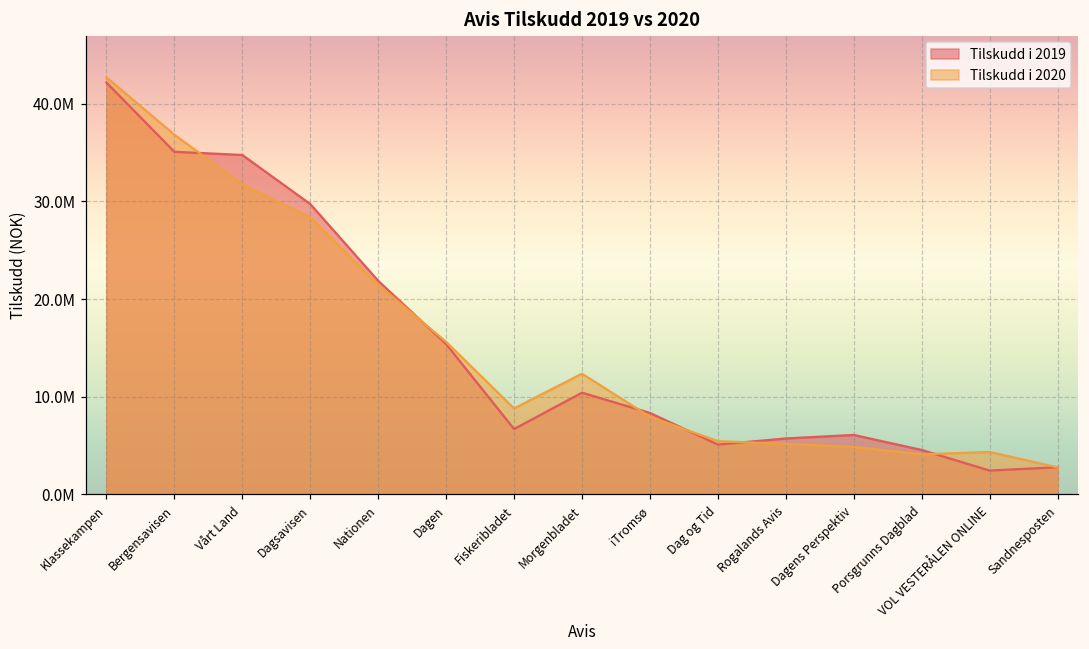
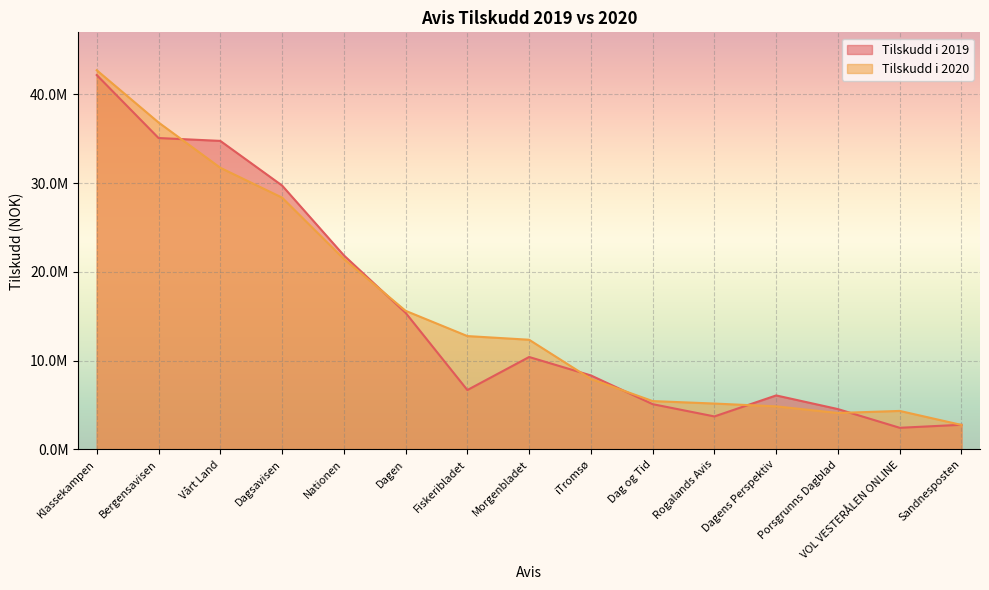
Tilskudd i 2020, Fiskeribladet: 9000000 -> 13000000
Tilskudd i 2019, Rogalands Avis: 6000000 -> 4000000
